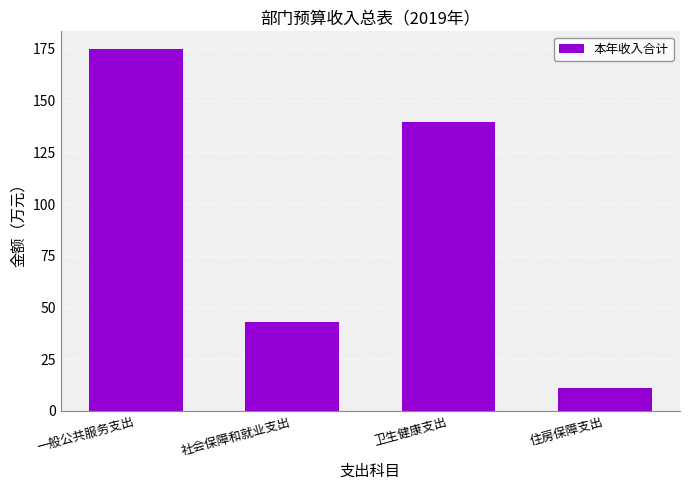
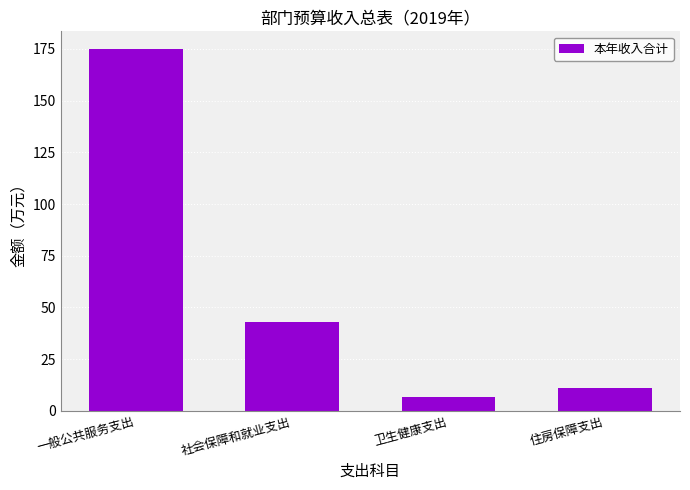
卫生健康支出: 140 -> 7
